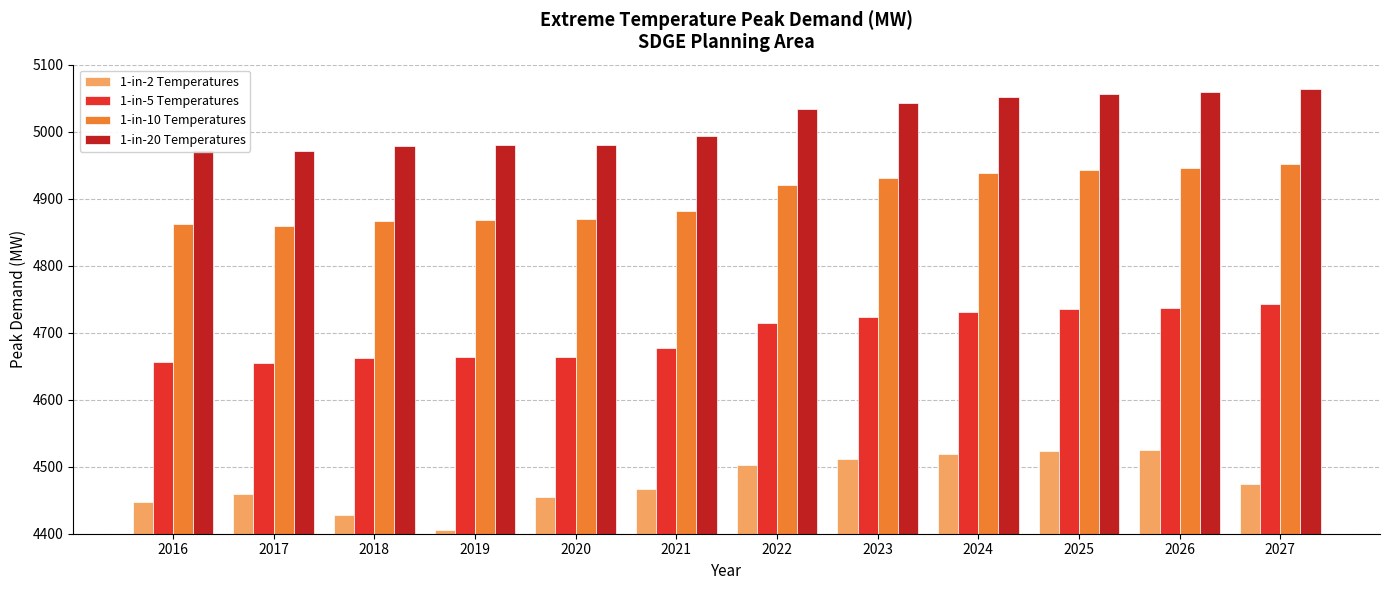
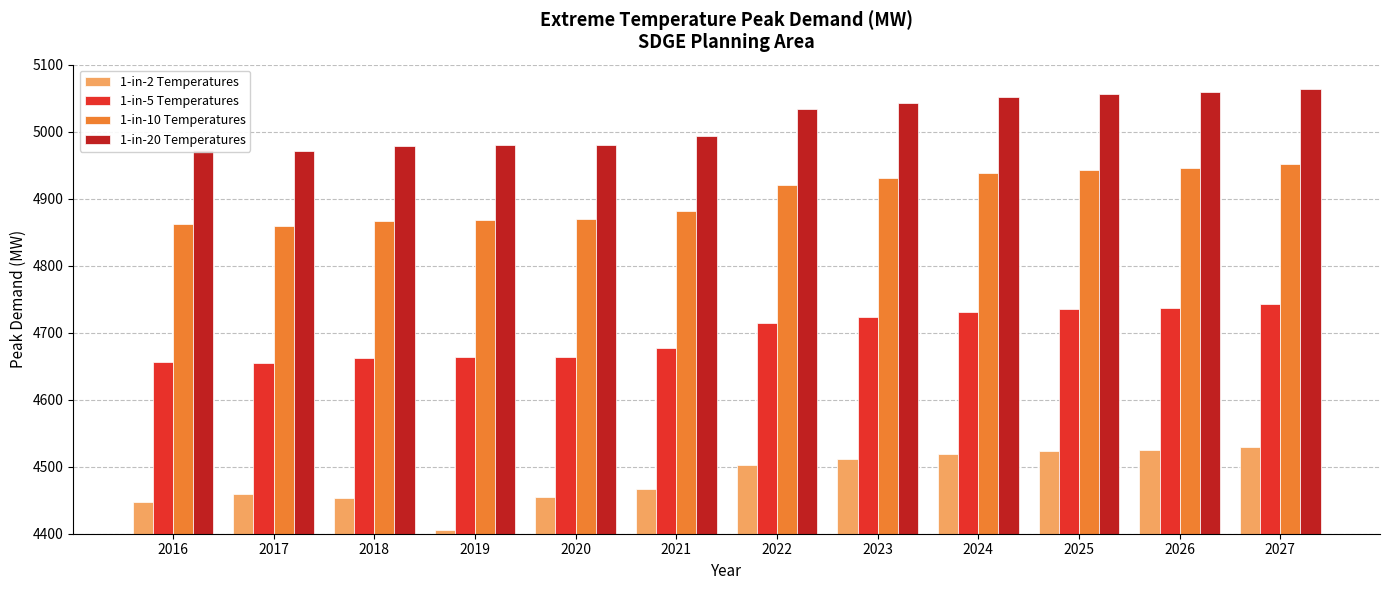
1-in-2 Temperatures, 2018: 4430 -> 4450
1-in-2 Temperatures, 2027: 4470 -> 4530
